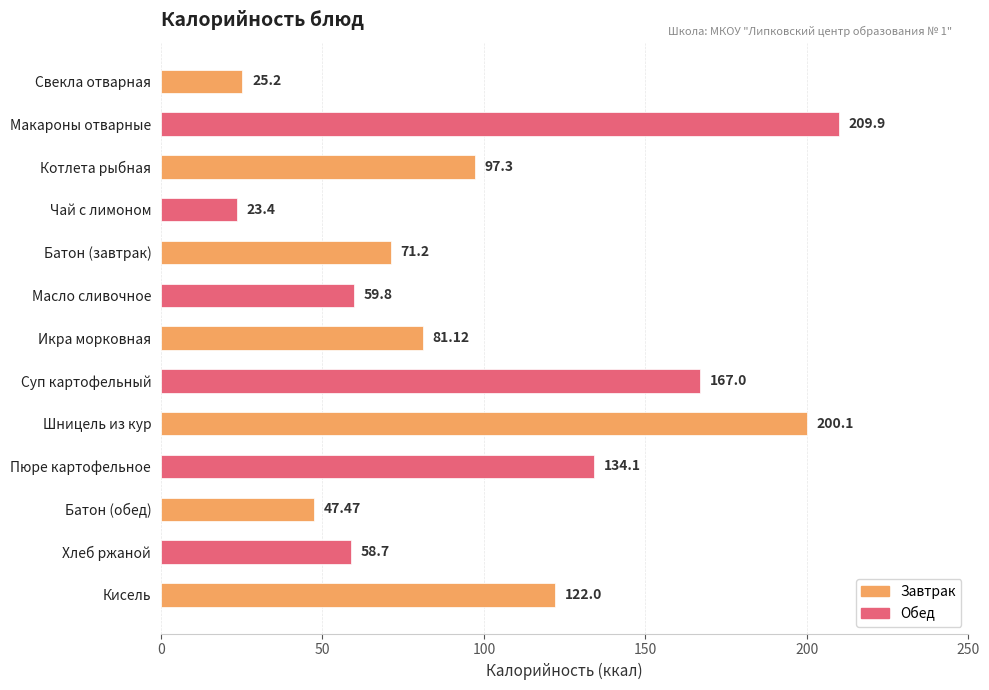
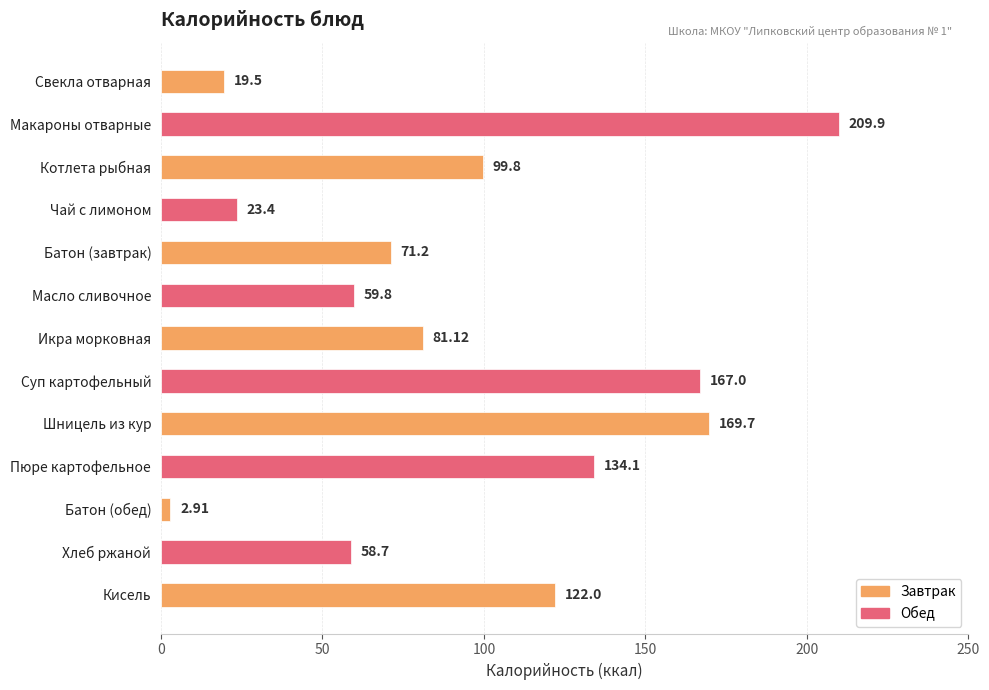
Свекла отварная: 25.2 -> 19.5
Котлета рыбная: 97.3 -> 99.8
Шницель из кур: 200.1 -> 169.7
Батон (обед): 47.47 -> 2.91
